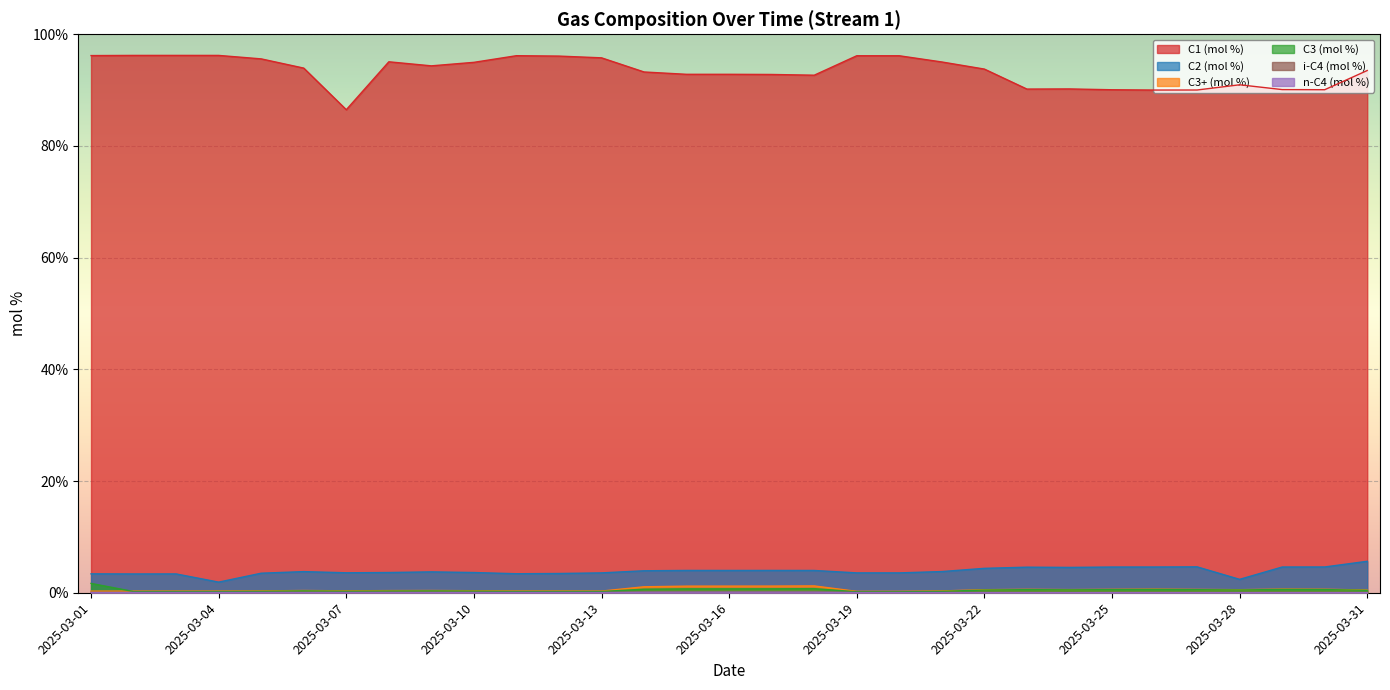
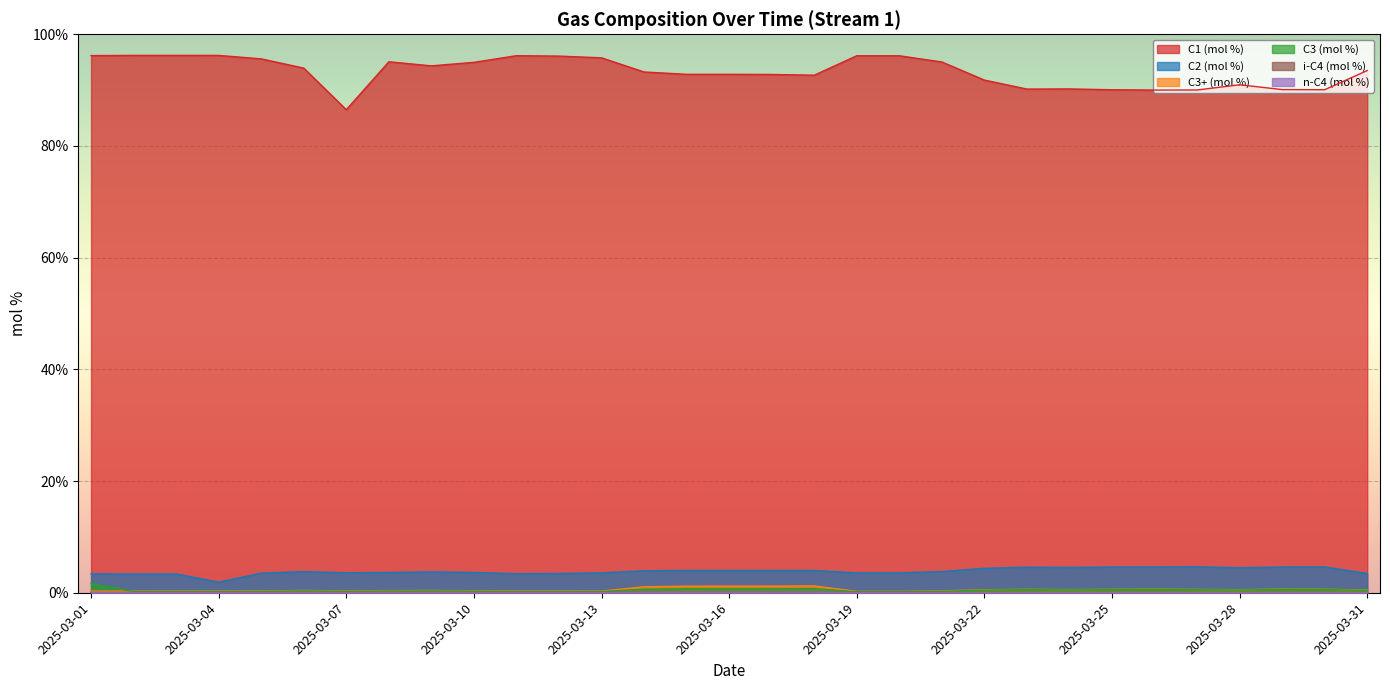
C1 (mol %), 2025-03-22: 94% -> 92%
C2 (mol %), 2025-03-28: 2% -> 4%
C2 (mol %), 2025-03-31: 6% -> 3%
